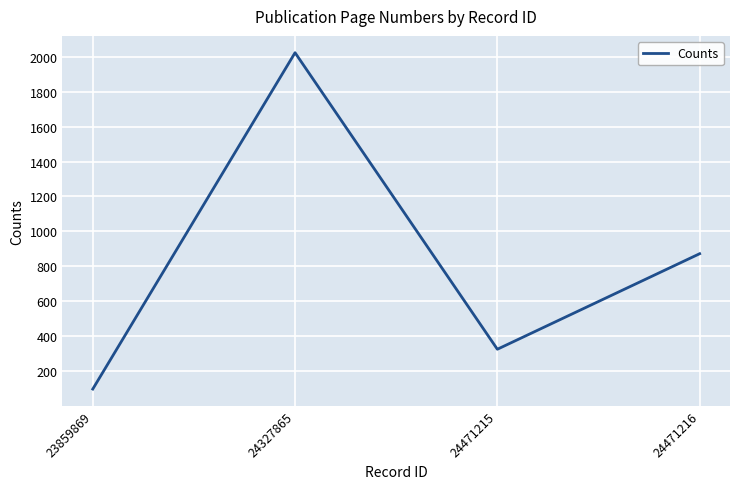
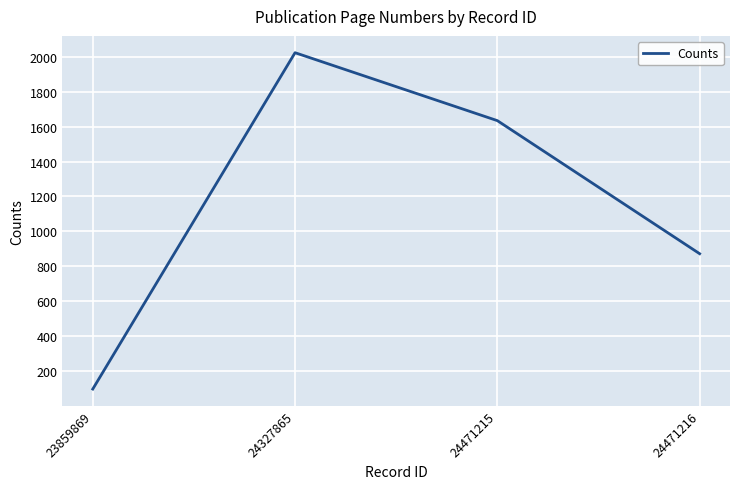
24471215: 330 -> 1630
